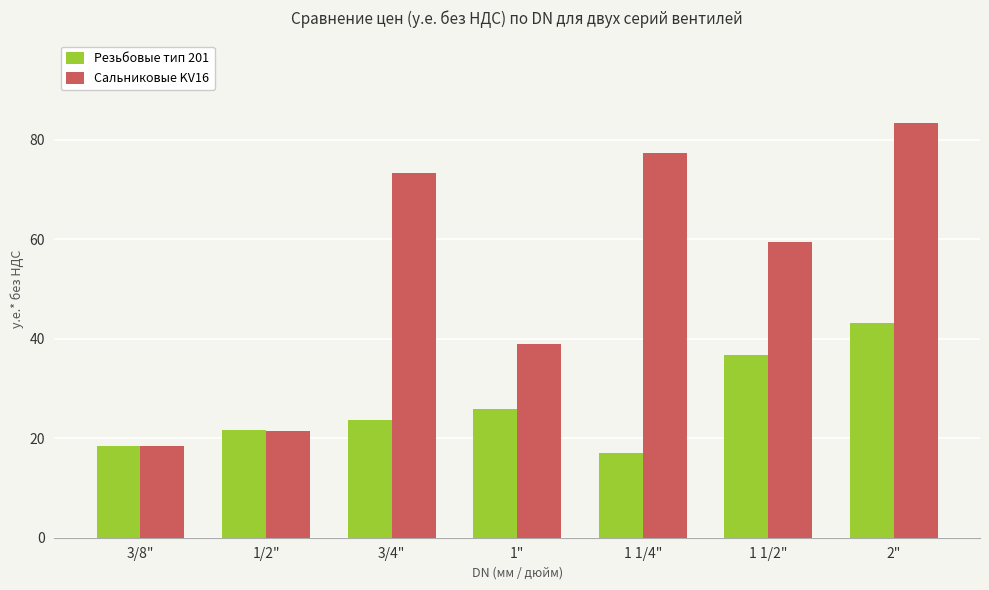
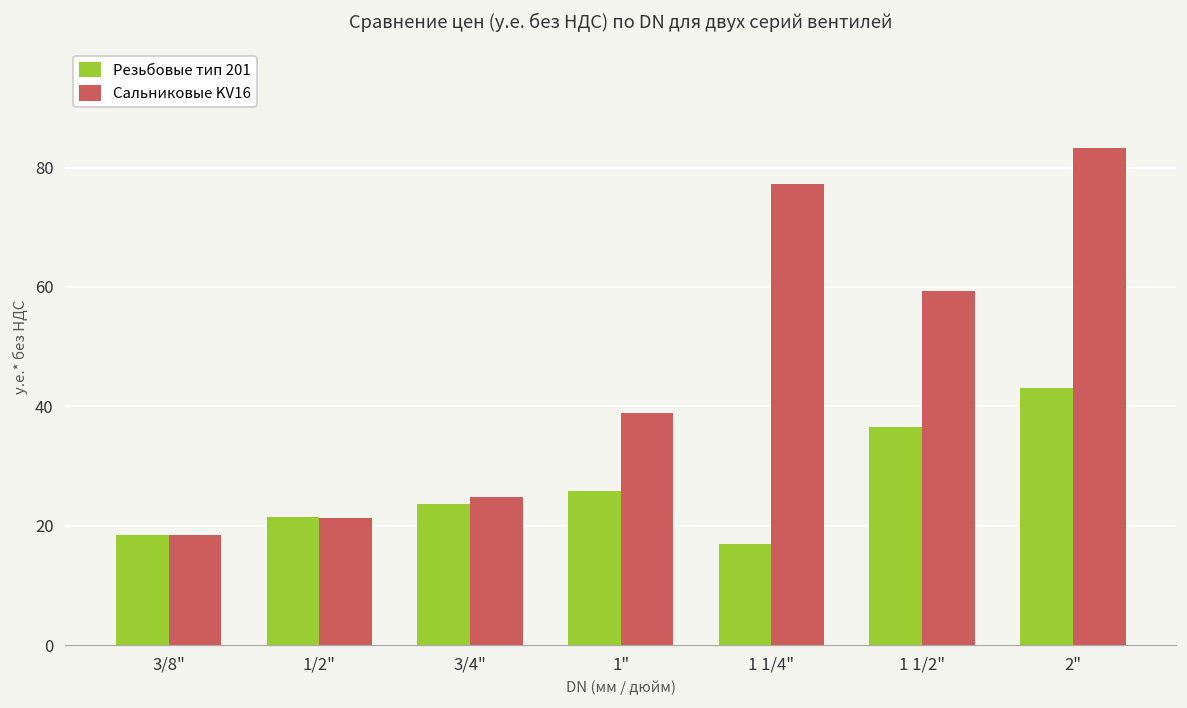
Сальниковые KV16, 3/4": 73 -> 25
